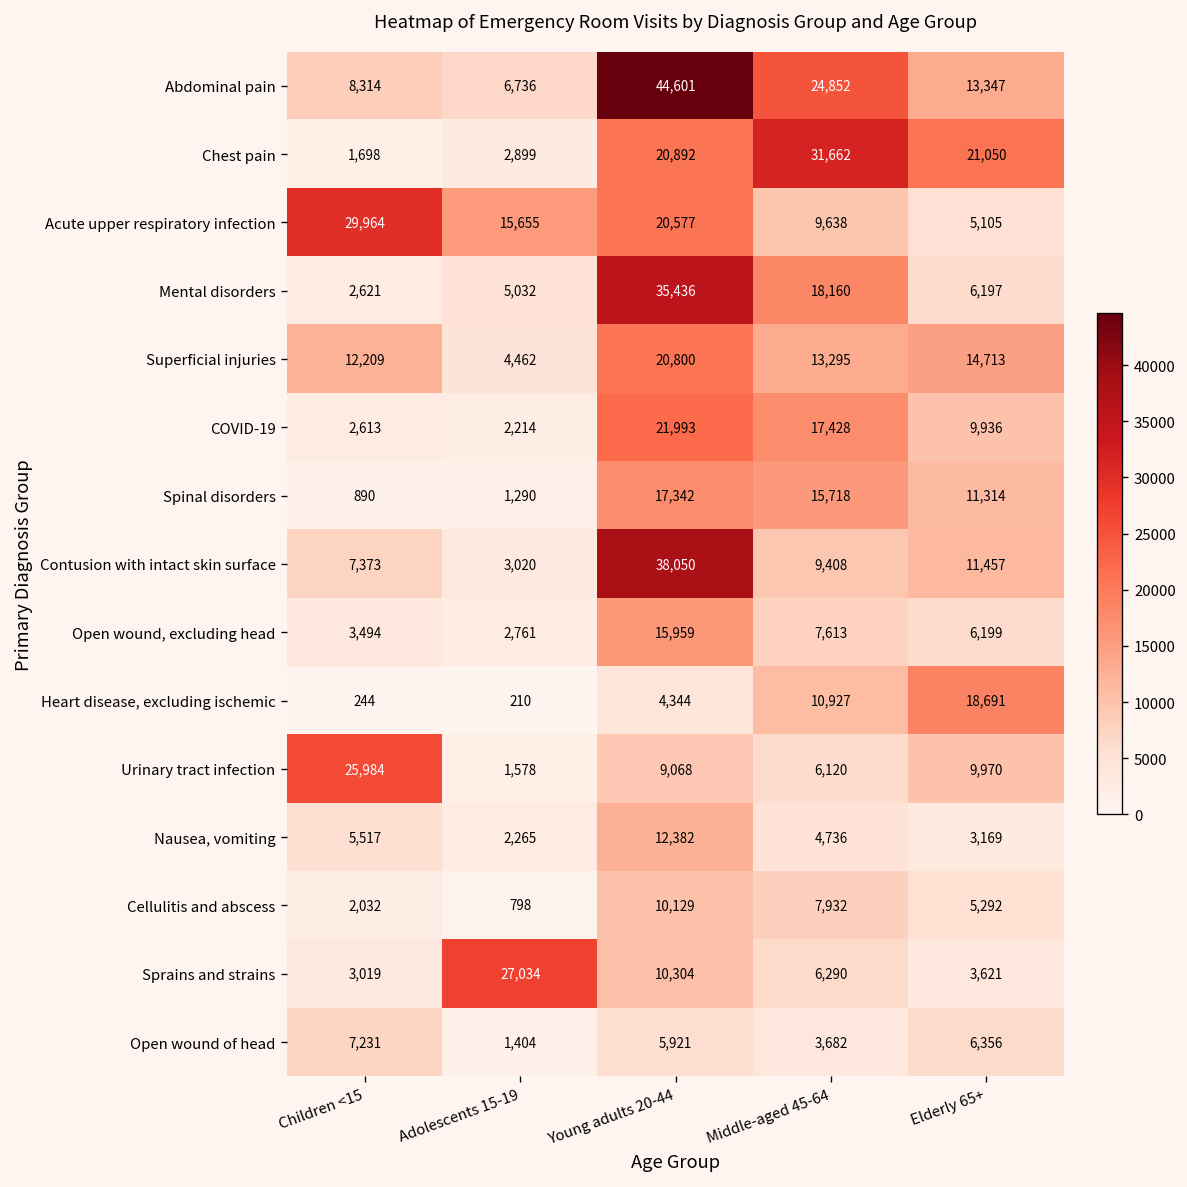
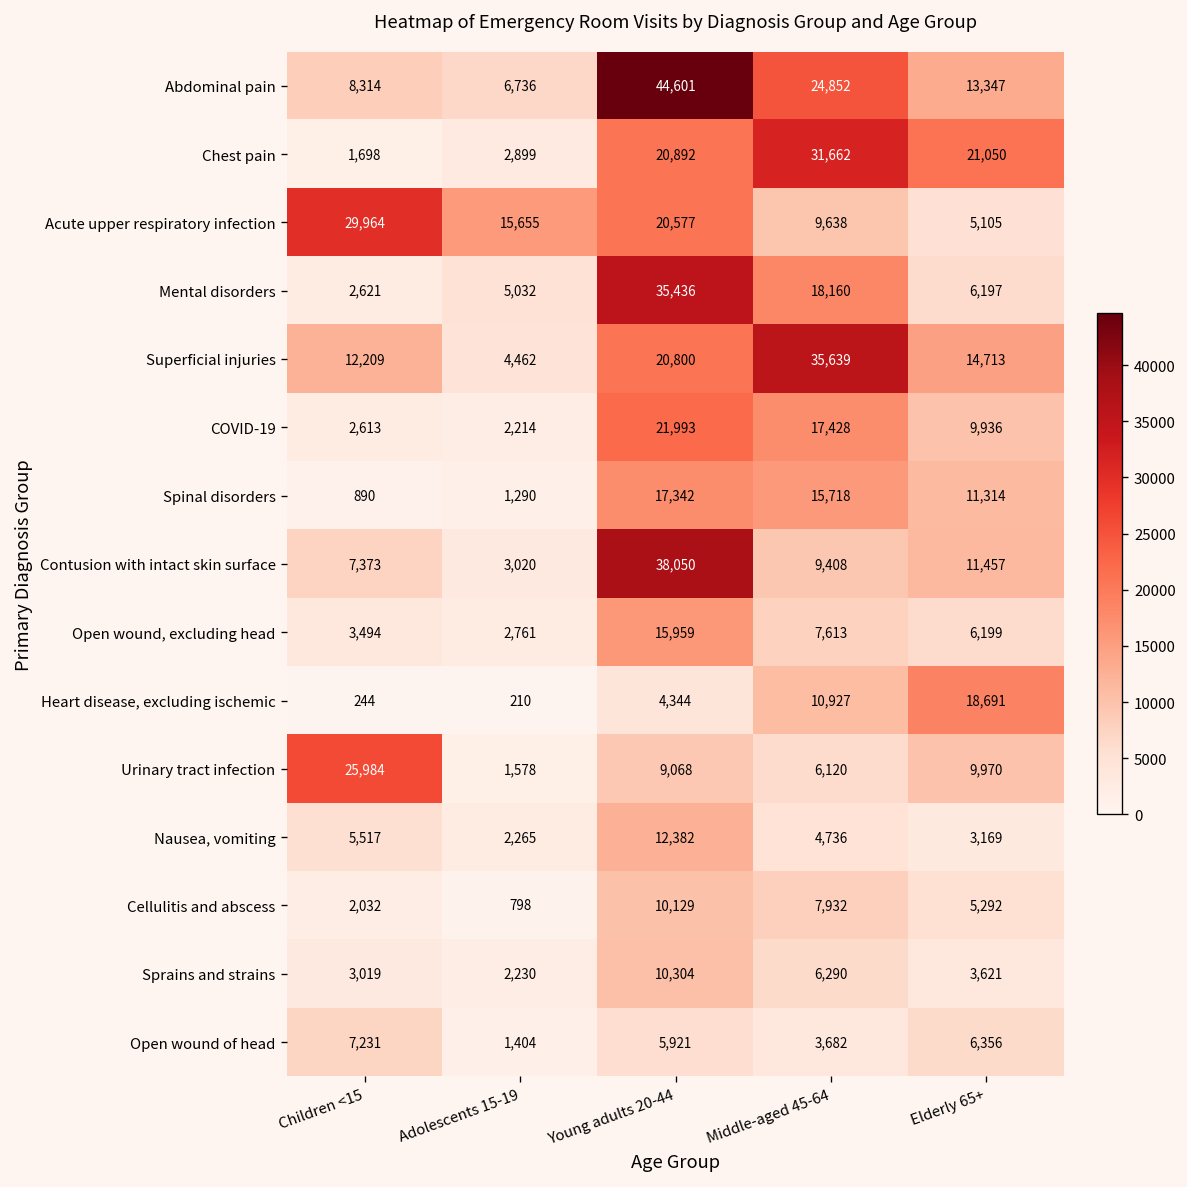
Superficial injuries, Middle-aged 45-64: 13,295 -> 35,639
Sprains and strains, Adolescents 15-19: 27,034 -> 2,230
